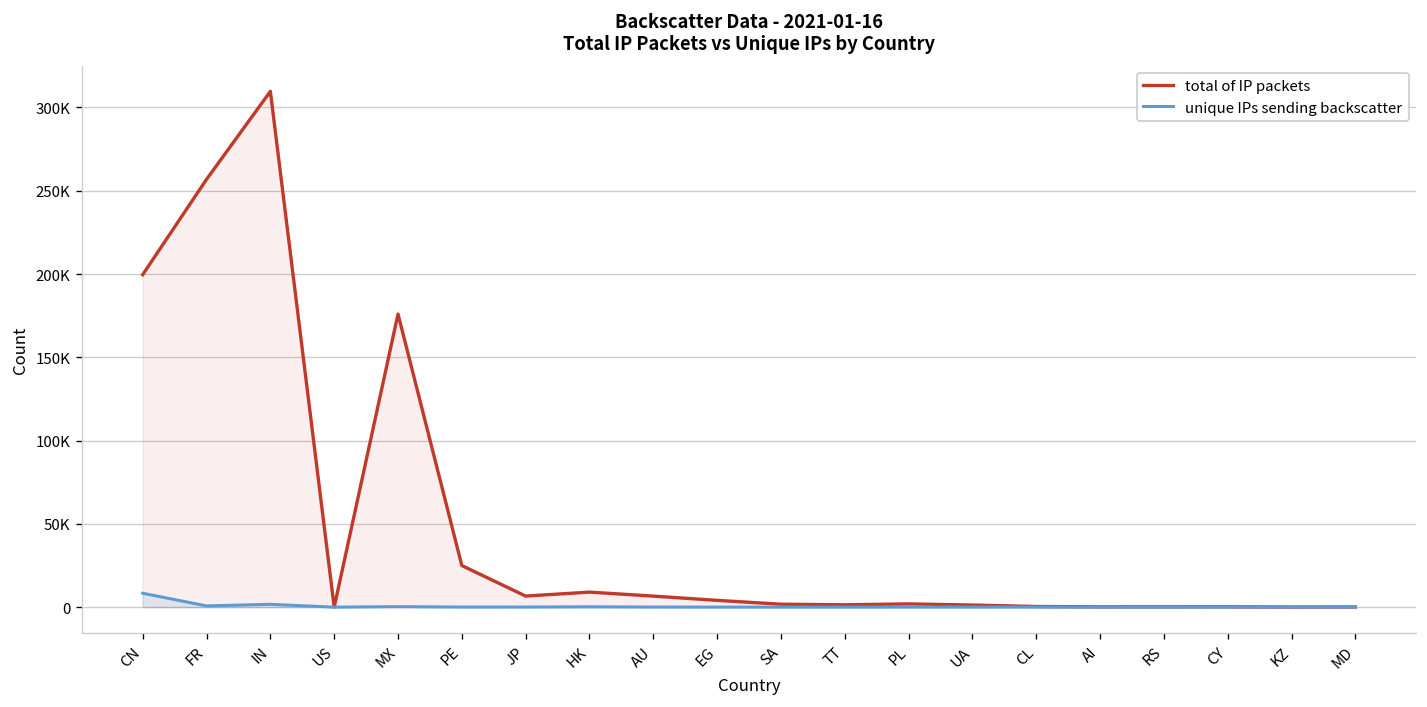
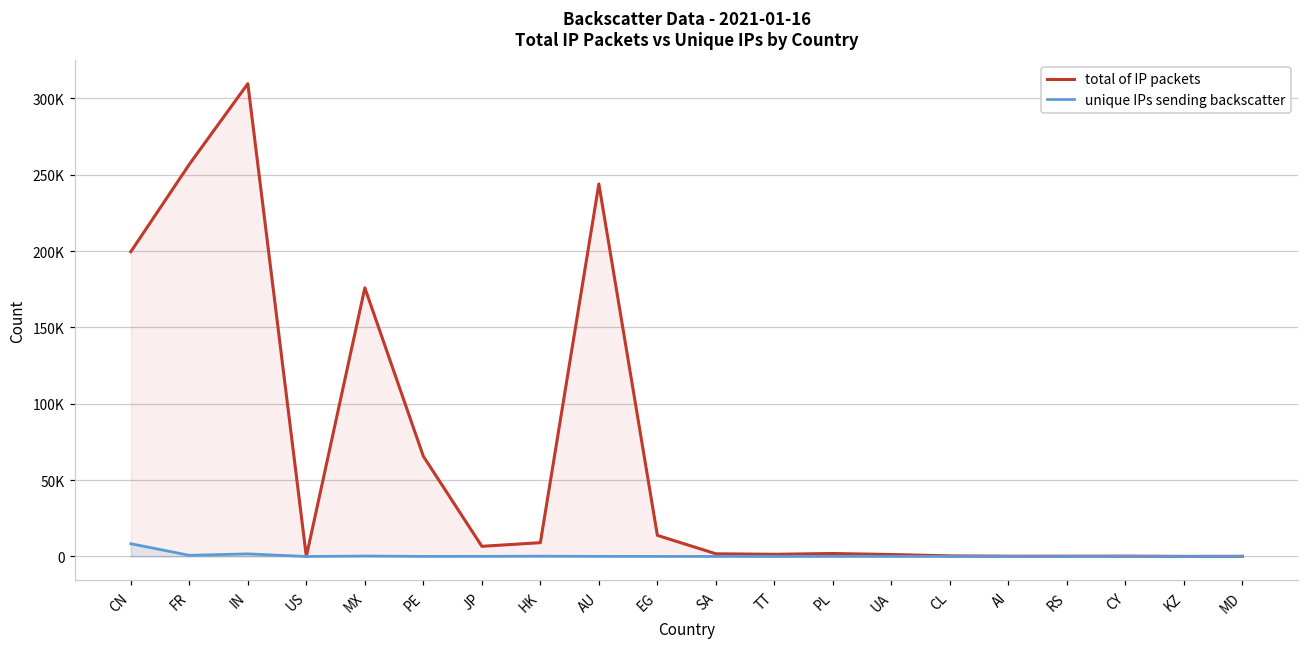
total of IP packets, PE: 25000 -> 66000
total of IP packets, AU: 7000 -> 244000
total of IP packets, EG: 4000 -> 14000
